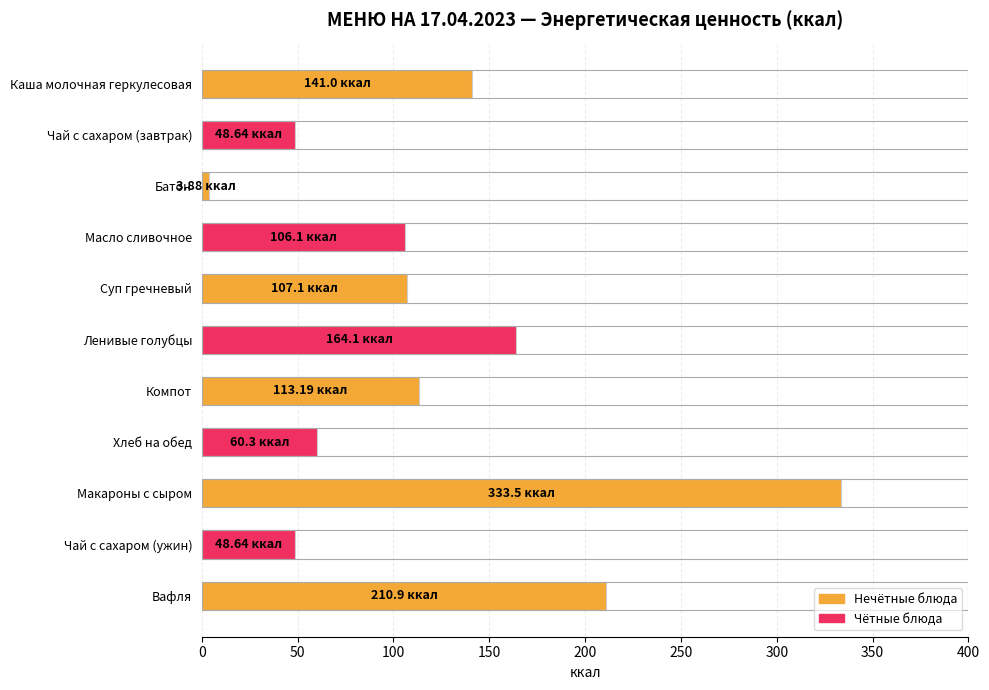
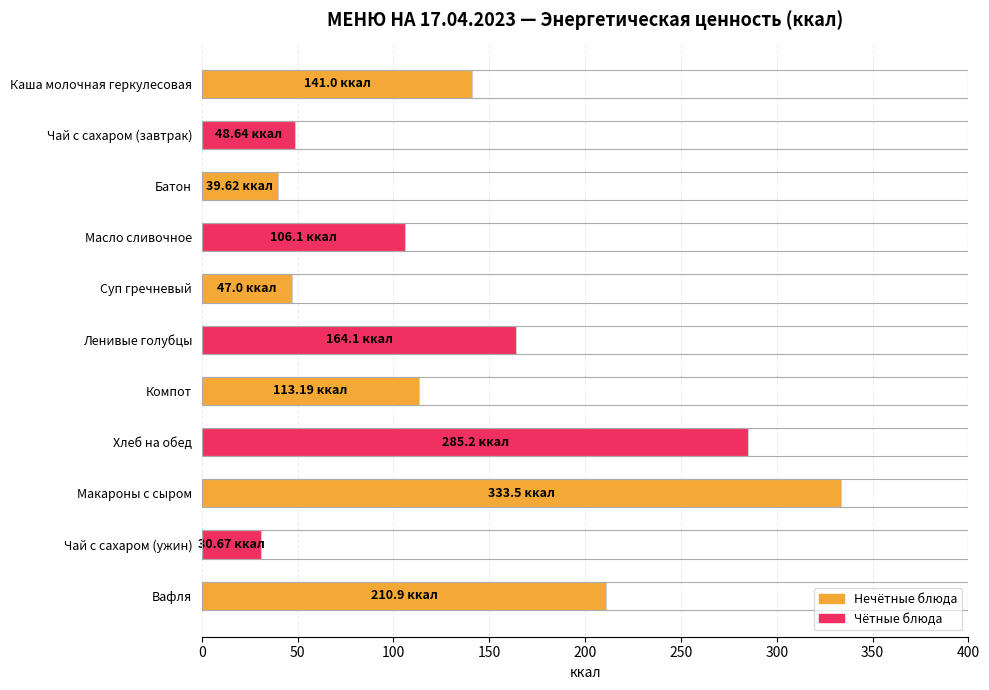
Батон: 3.88 -> 39.62
Суп гречневый: 107.1 -> 47.0
Хлеб на обед: 60.3 -> 285.2
Чай с сахаром (ужин): 48.64 -> 30.67
